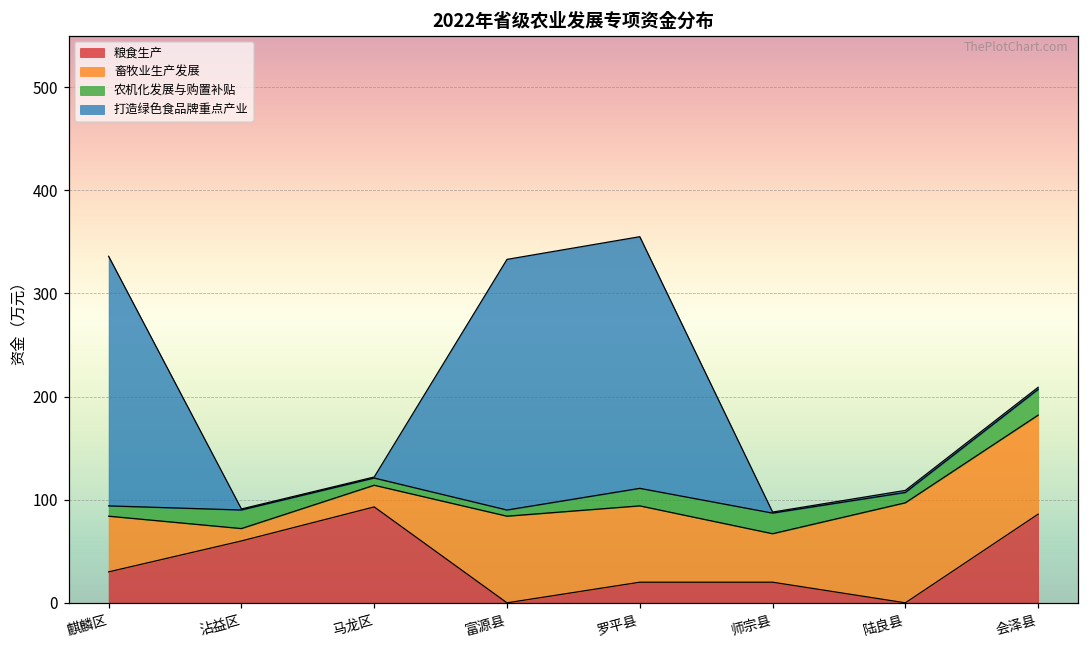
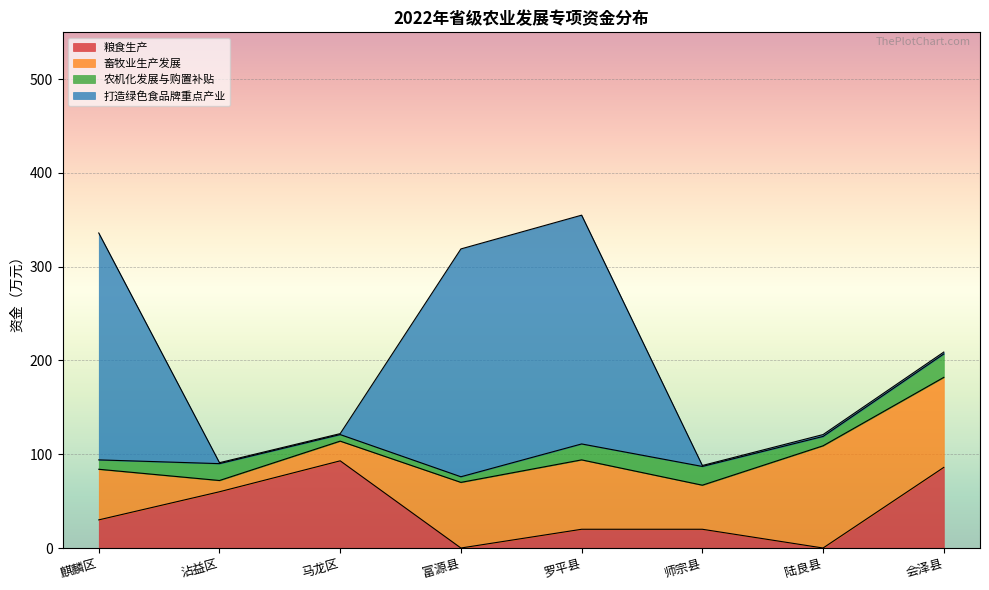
畜牧业生产发展, 富源县: 80 -> 70
畜牧业生产发展, 陆良县: 100 -> 110
